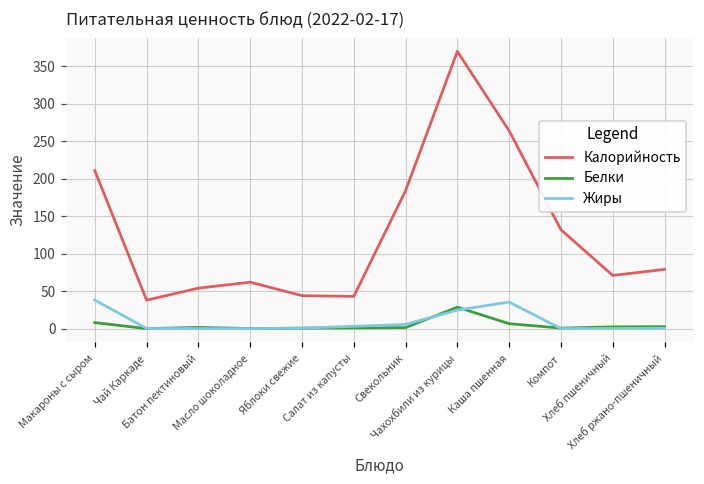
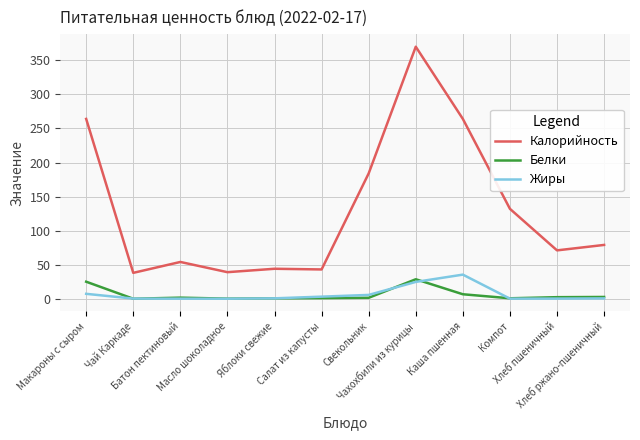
Калорийность, Макароны с сыром: 210 -> 260
Белки, Макароны с сыром: 10 -> 30
Жиры, Макароны с сыром: 40 -> 10
Калорийность, Масло шоколадное: 60 -> 40
